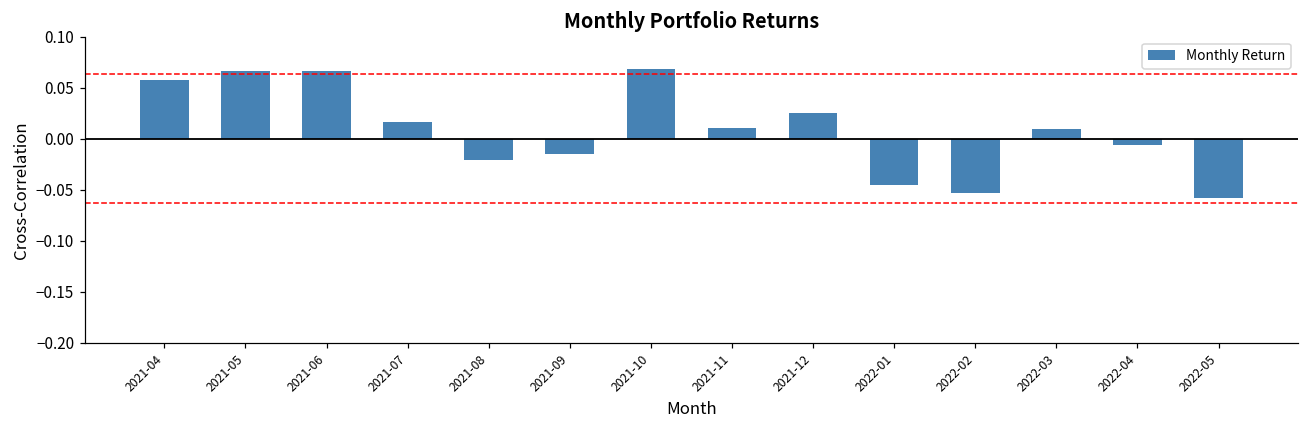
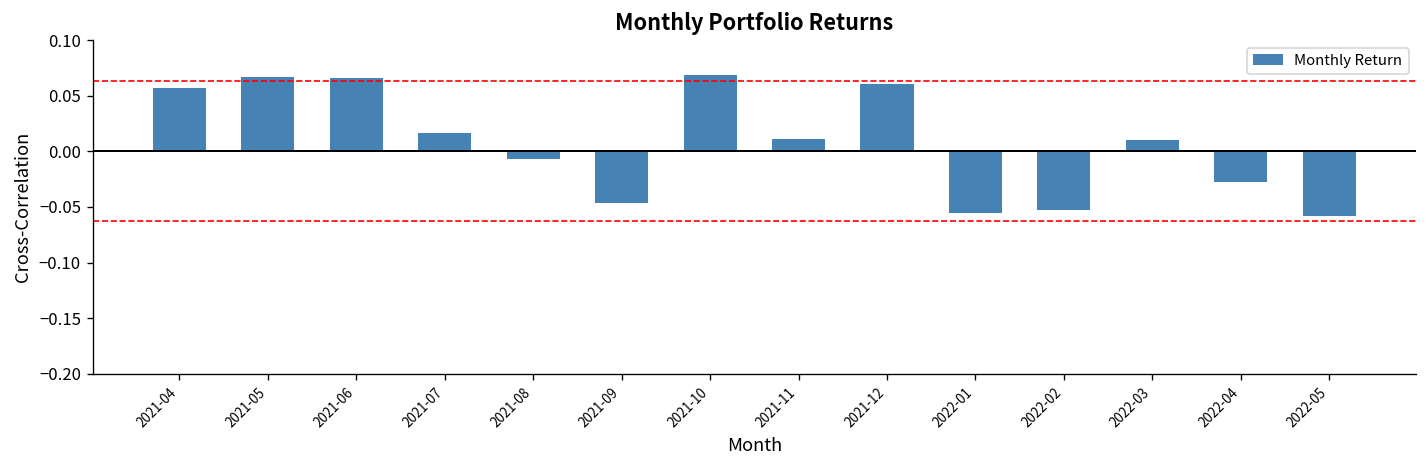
2021-08: -0.02 -> -0.01
2021-09: -0.01 -> -0.05
2021-12: 0.02 -> 0.06
2022-01: -0.05 -> -0.06
2022-04: -0.01 -> -0.03
